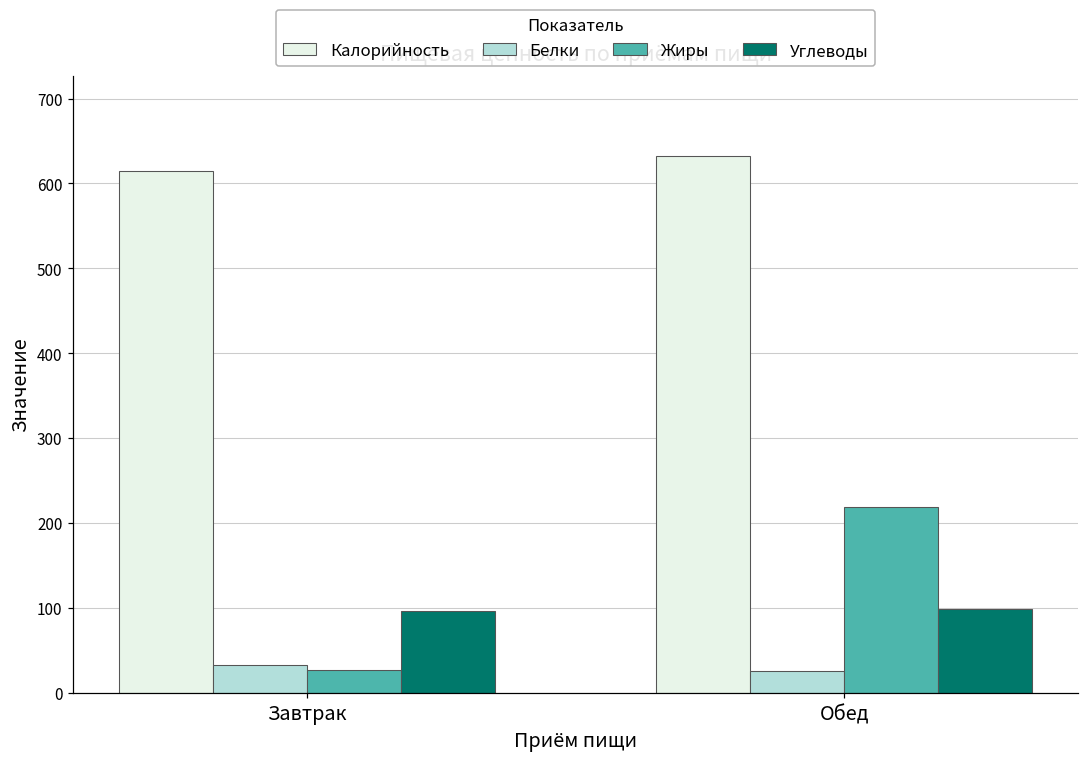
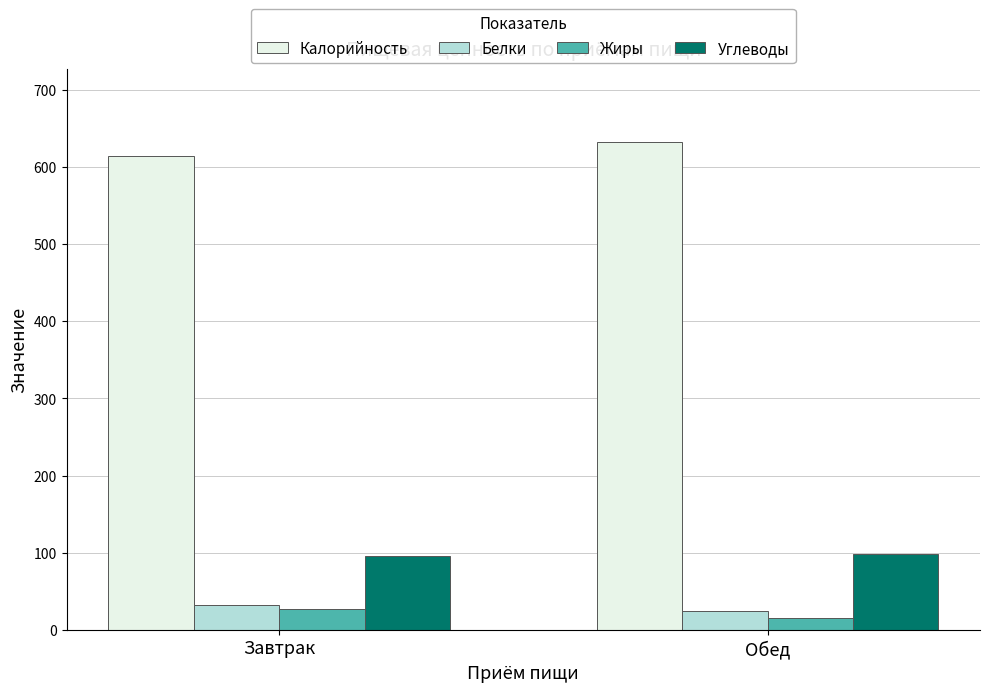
Жиры, Обед: 220 -> 20
